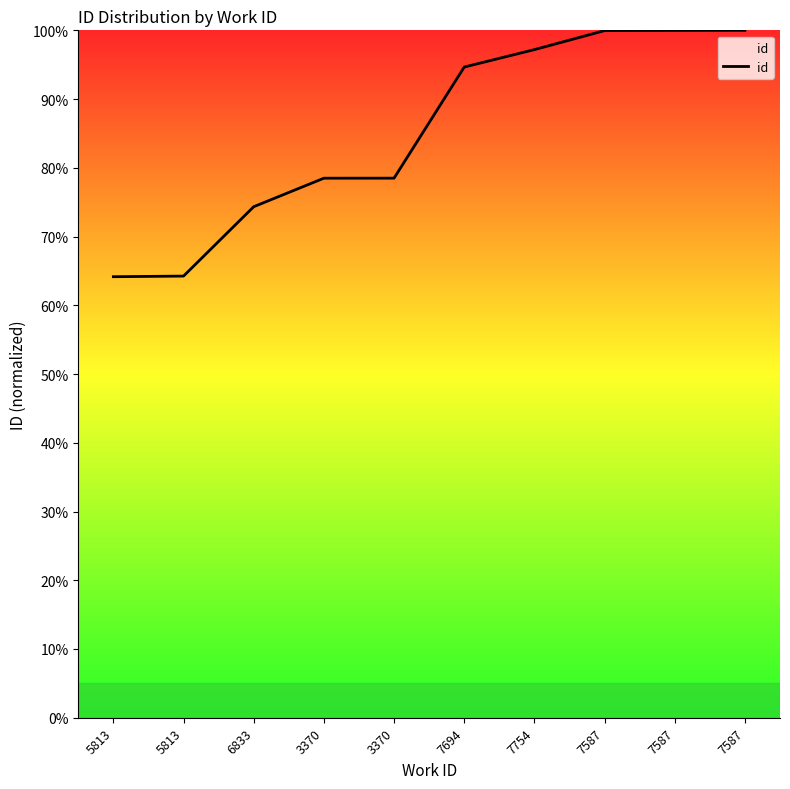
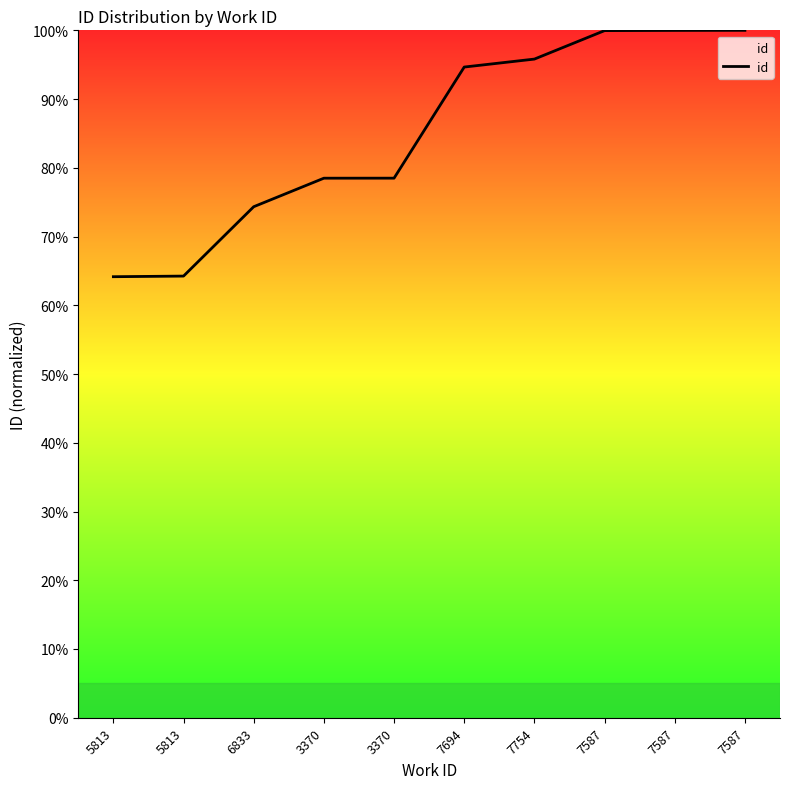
7754: 97% -> 96%
